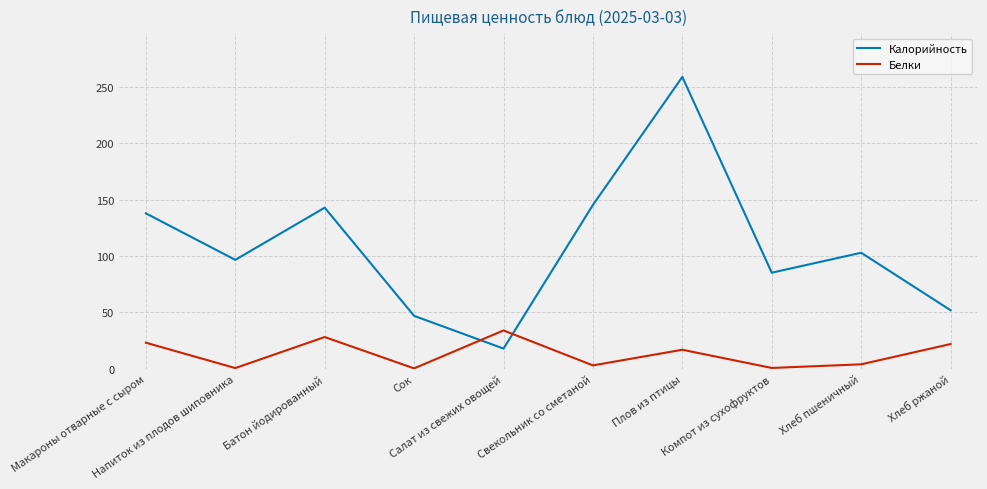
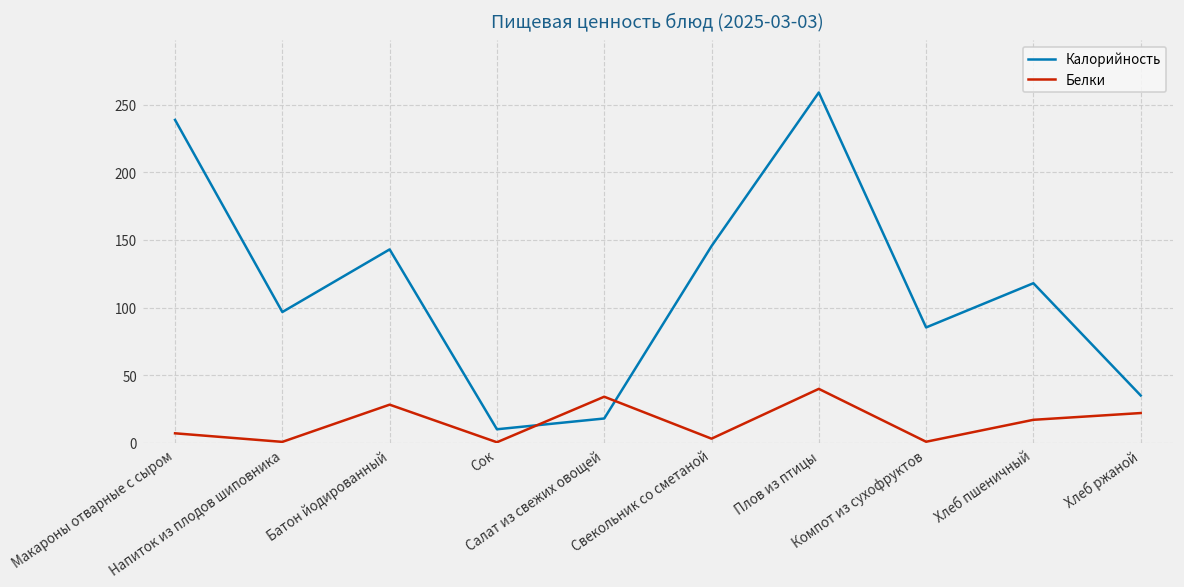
Калорийность, Макароны отварные с сыром: 138 -> 239
Белки, Макароны отварные с сыром: 23 -> 7
Калорийность, Сок: 47 -> 10
Белки, Плов из птицы: 17 -> 40
Калорийность, Хлеб пшеничный: 103 -> 118
Белки, Хлеб пшеничный: 4 -> 17
Калорийность, Хлеб ржаной: 52 -> 35
